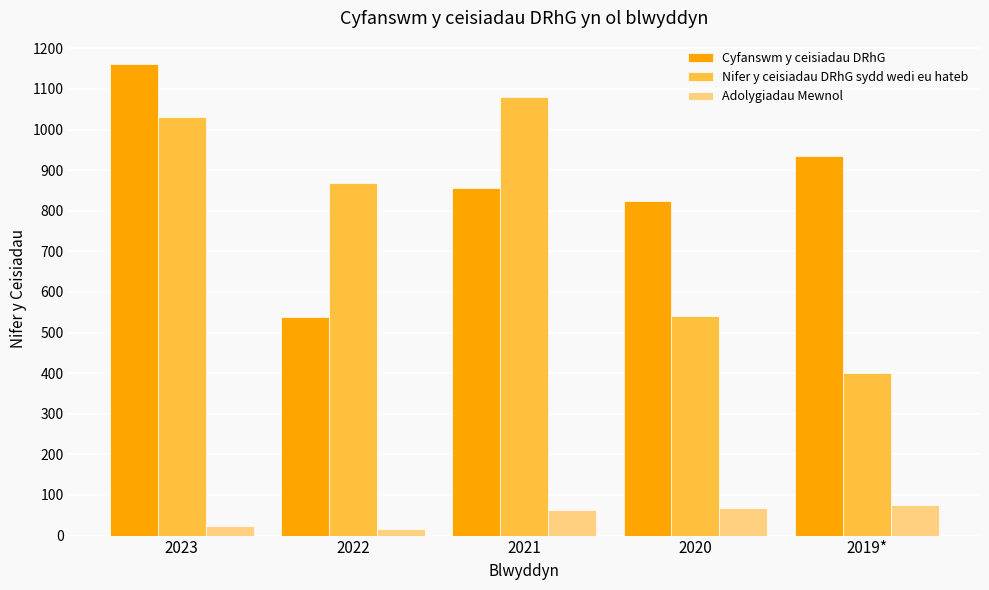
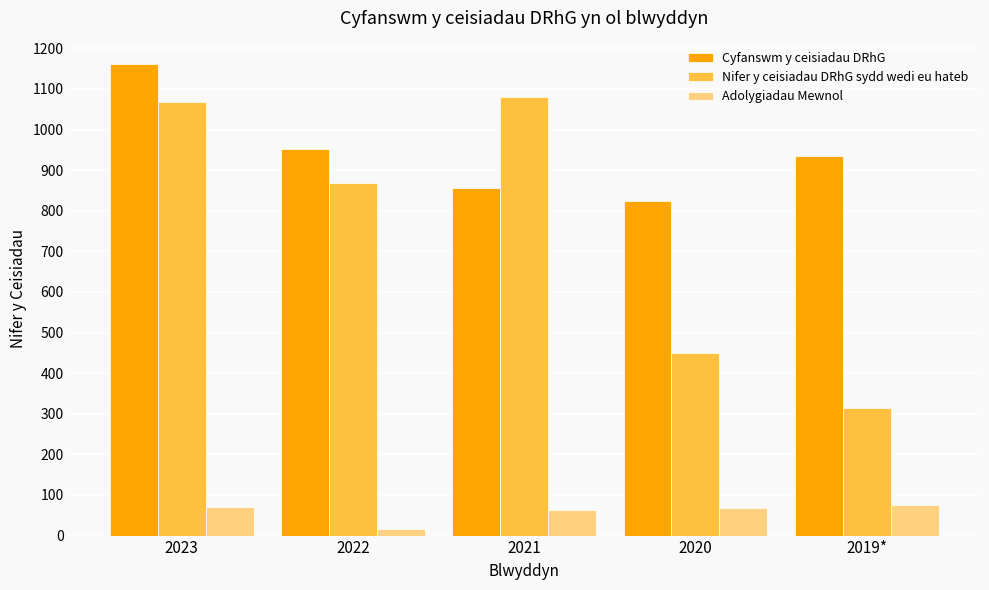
Nifer y ceisiadau DRhG sydd wedi eu hateb, 2023: 1030 -> 1070
Adolygiadau Mewnol, 2023: 20 -> 70
Cyfanswm y ceisiadau DRhG, 2022: 540 -> 950
Nifer y ceisiadau DRhG sydd wedi eu hateb, 2020: 540 -> 450
Nifer y ceisiadau DRhG sydd wedi eu hateb, 2019*: 400 -> 320
